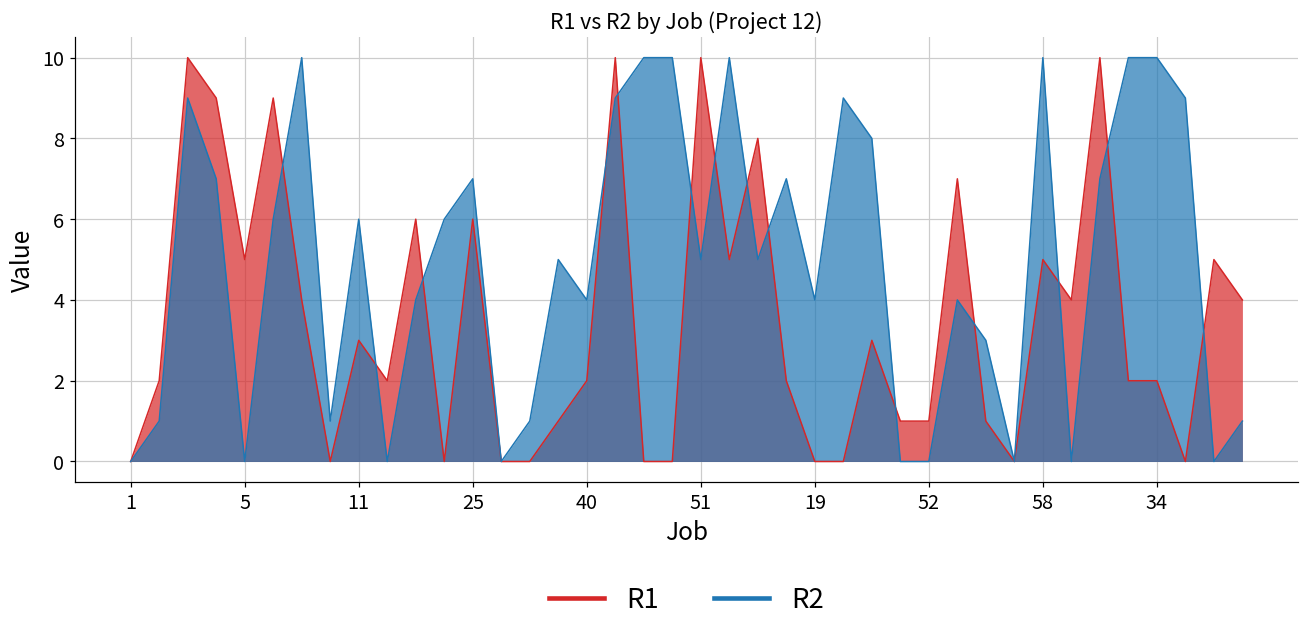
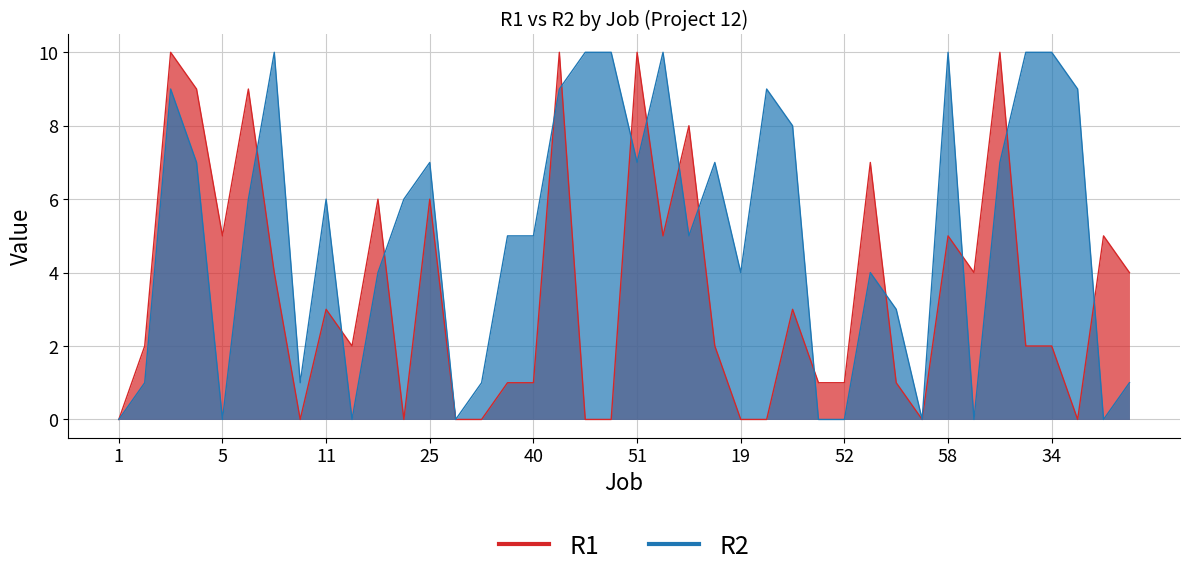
R1, 40: 2 -> 1
R2, 40: 4 -> 5
R2, 51: 5 -> 7
